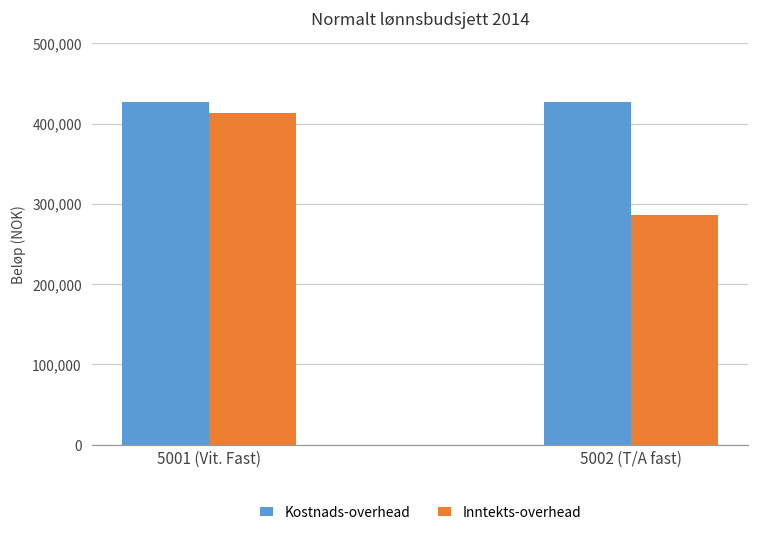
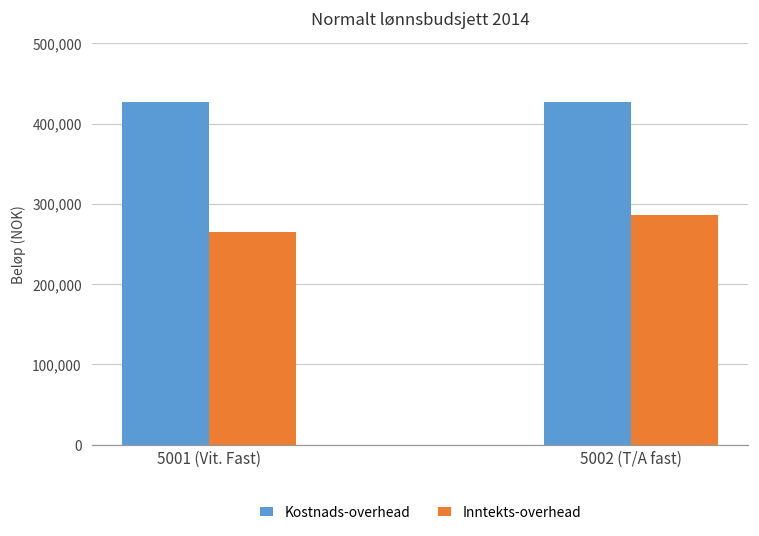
Inntekts-overhead, 5001 (Vit. Fast): 410,000 -> 260,000
